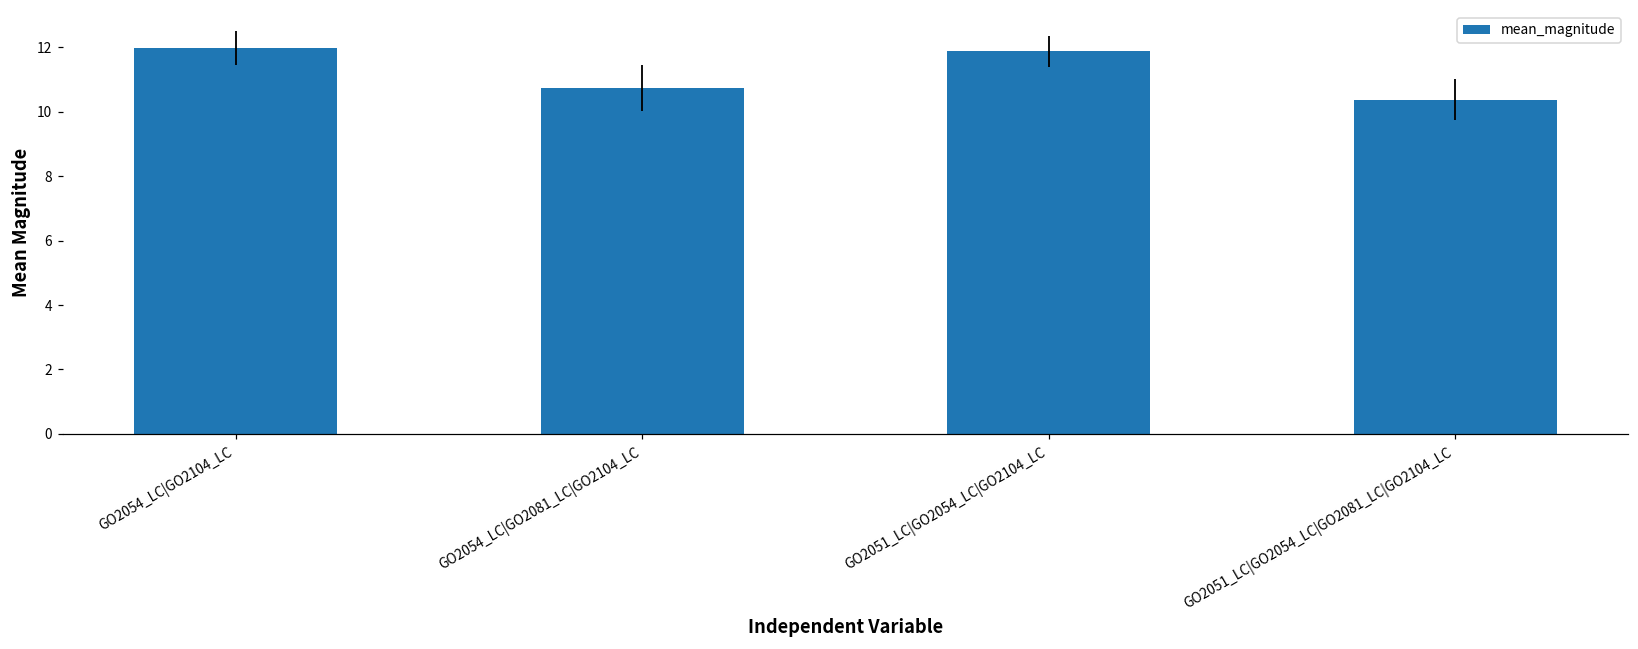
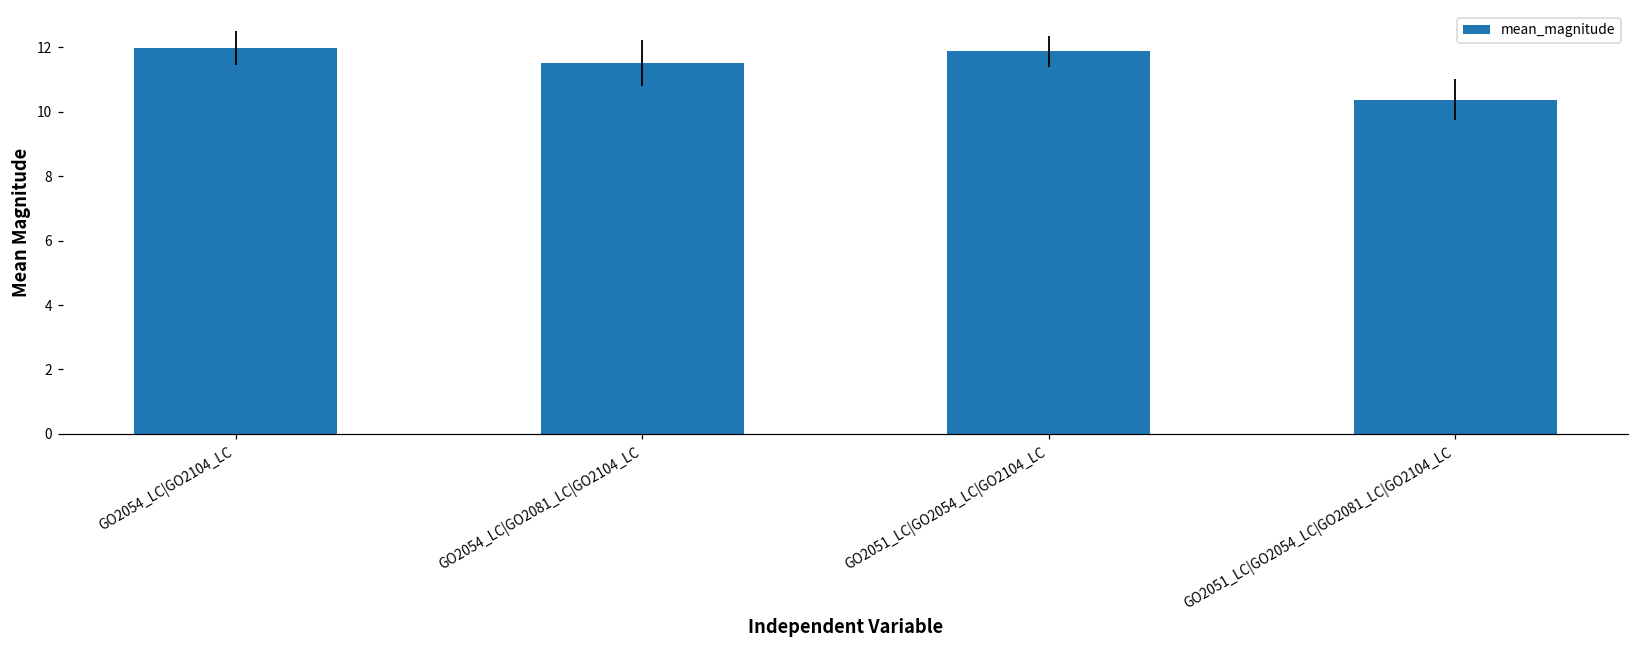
GO2054_LC|GO2081_LC|GO2104_LC: 10.7 -> 11.5
